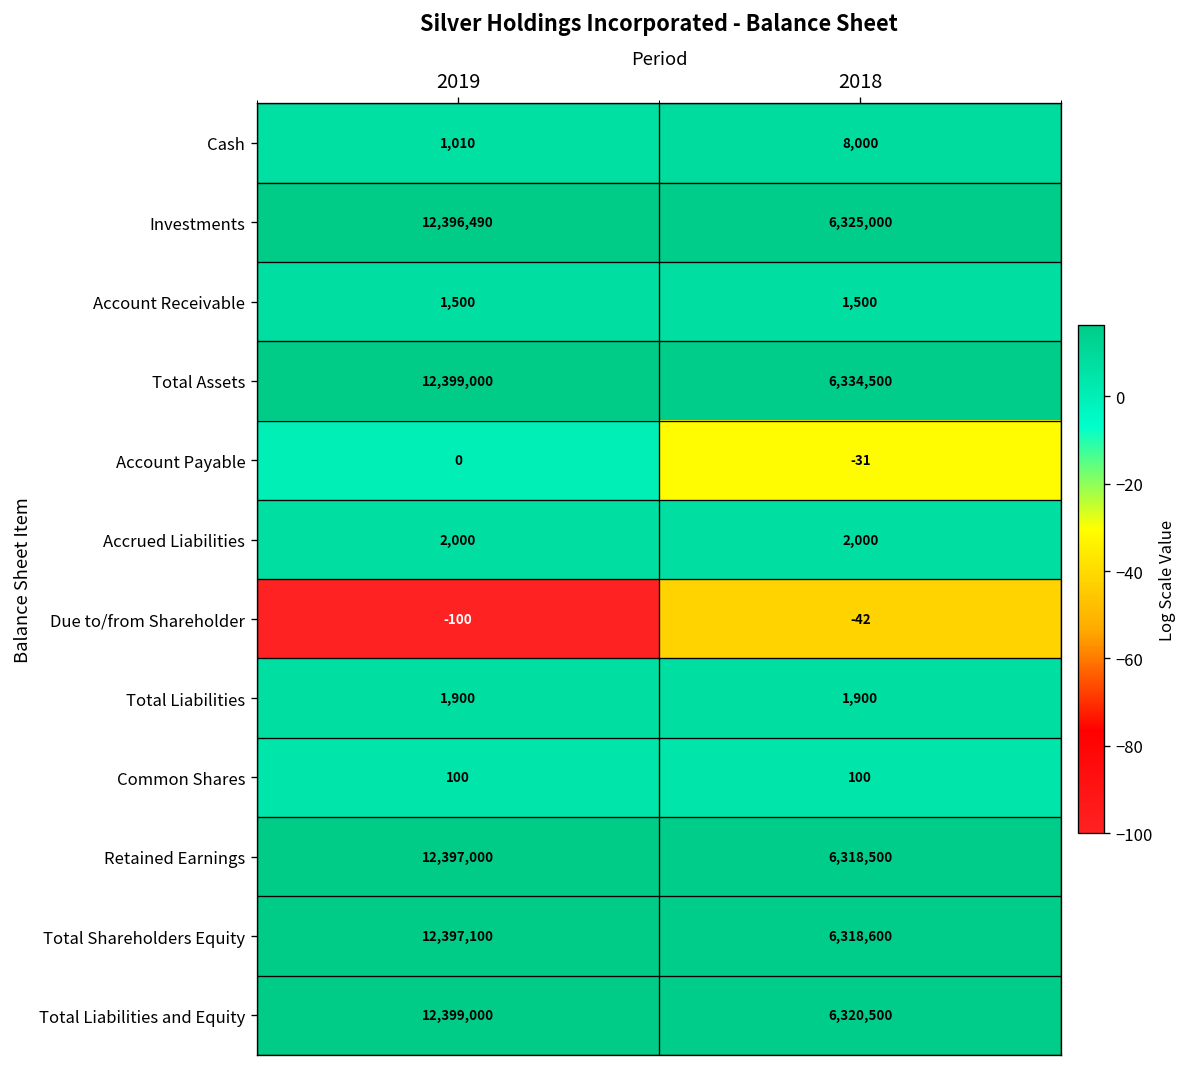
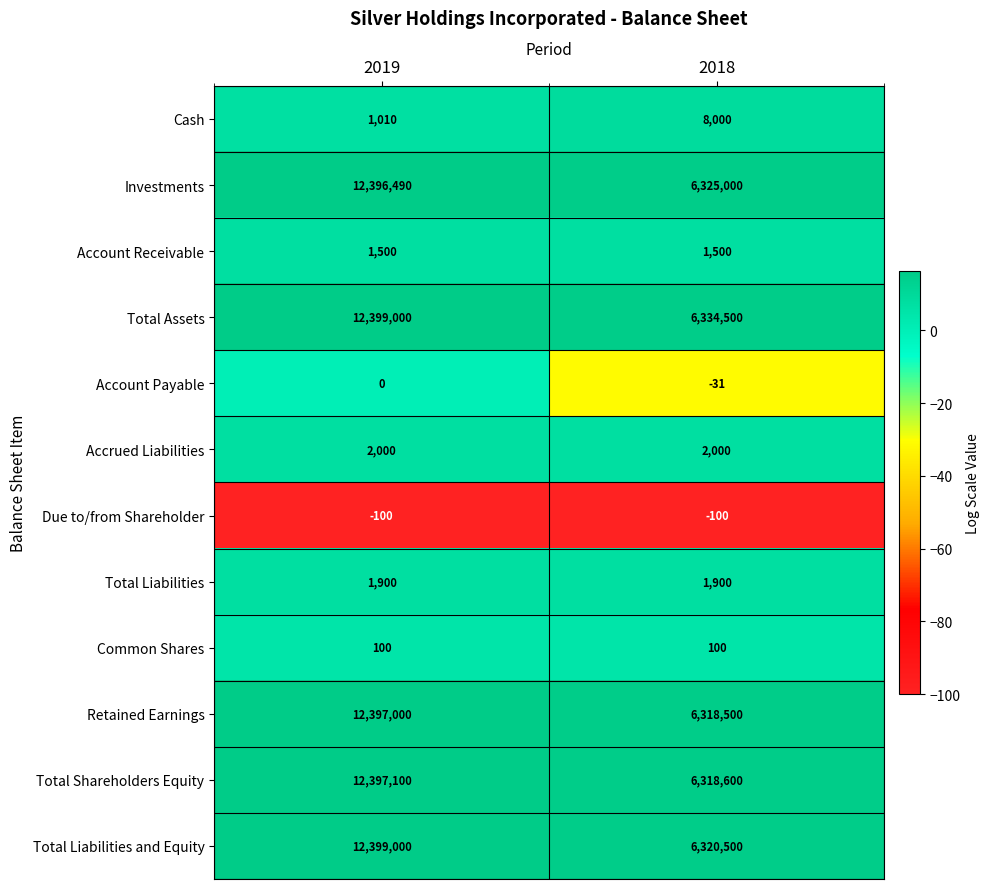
Due to/from Shareholder, 2018: -42 -> -100
